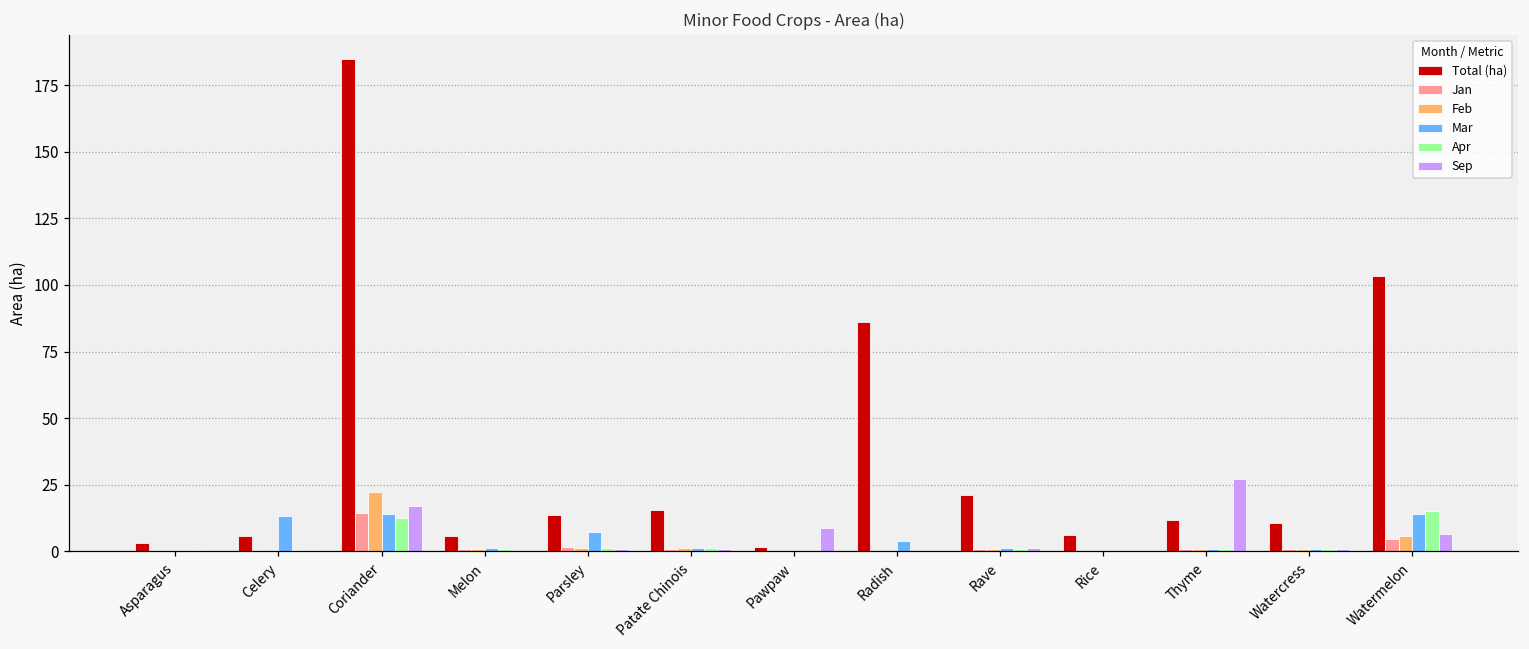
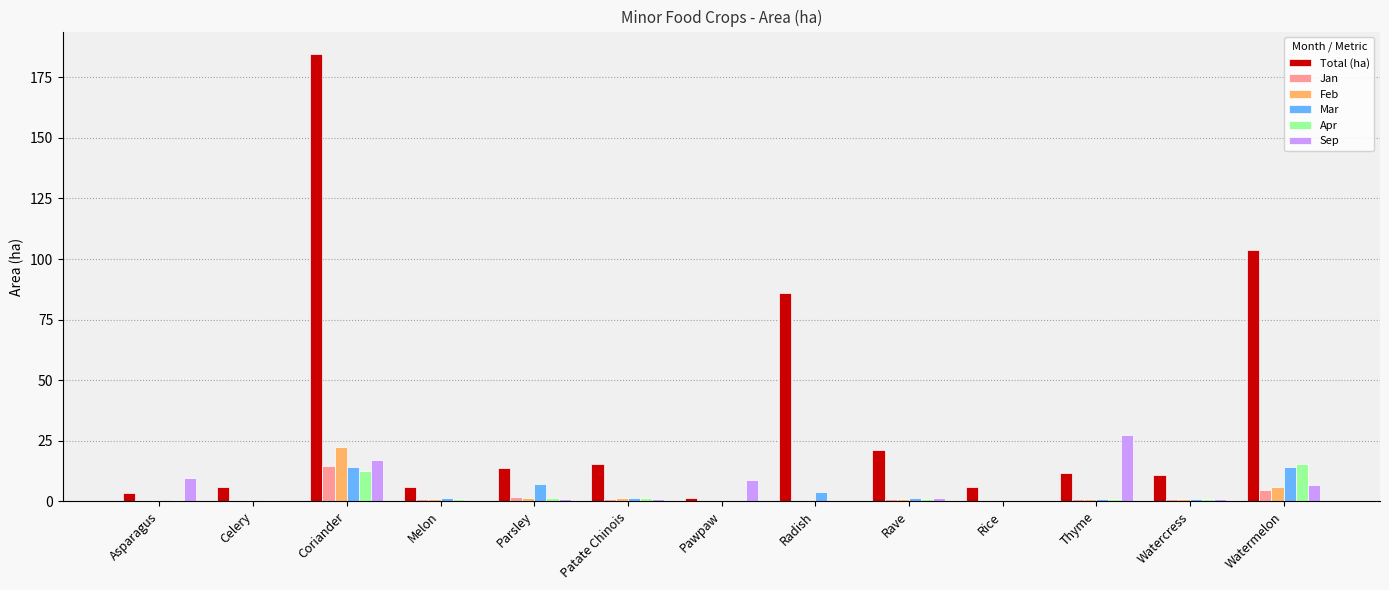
Sep, Asparagus: 0 -> 10
Mar, Celery: 13 -> 0
